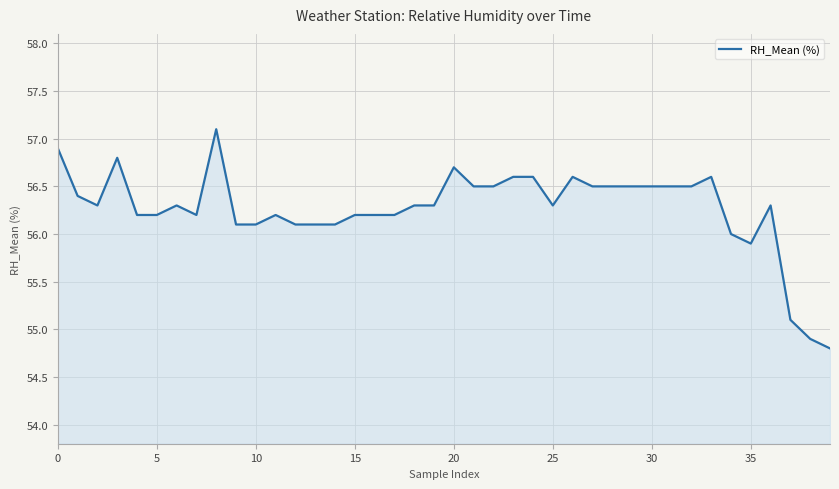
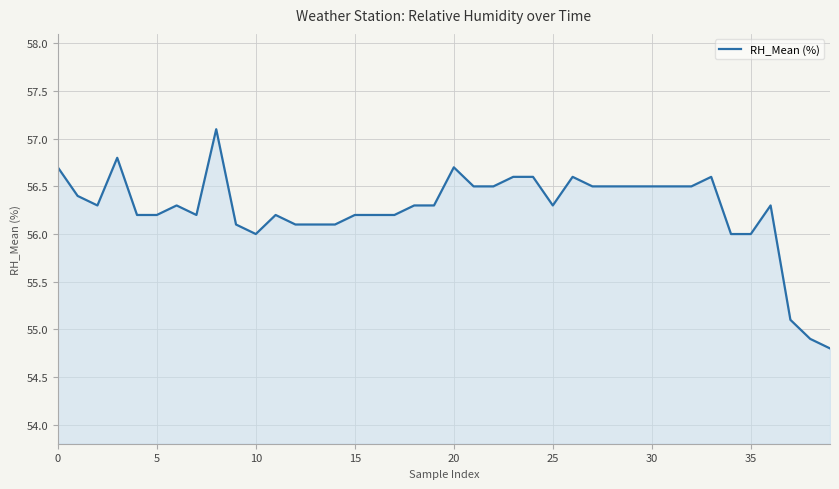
0: 56.9 -> 56.7
10: 56.1 -> 56.0
35: 55.9 -> 56.0
